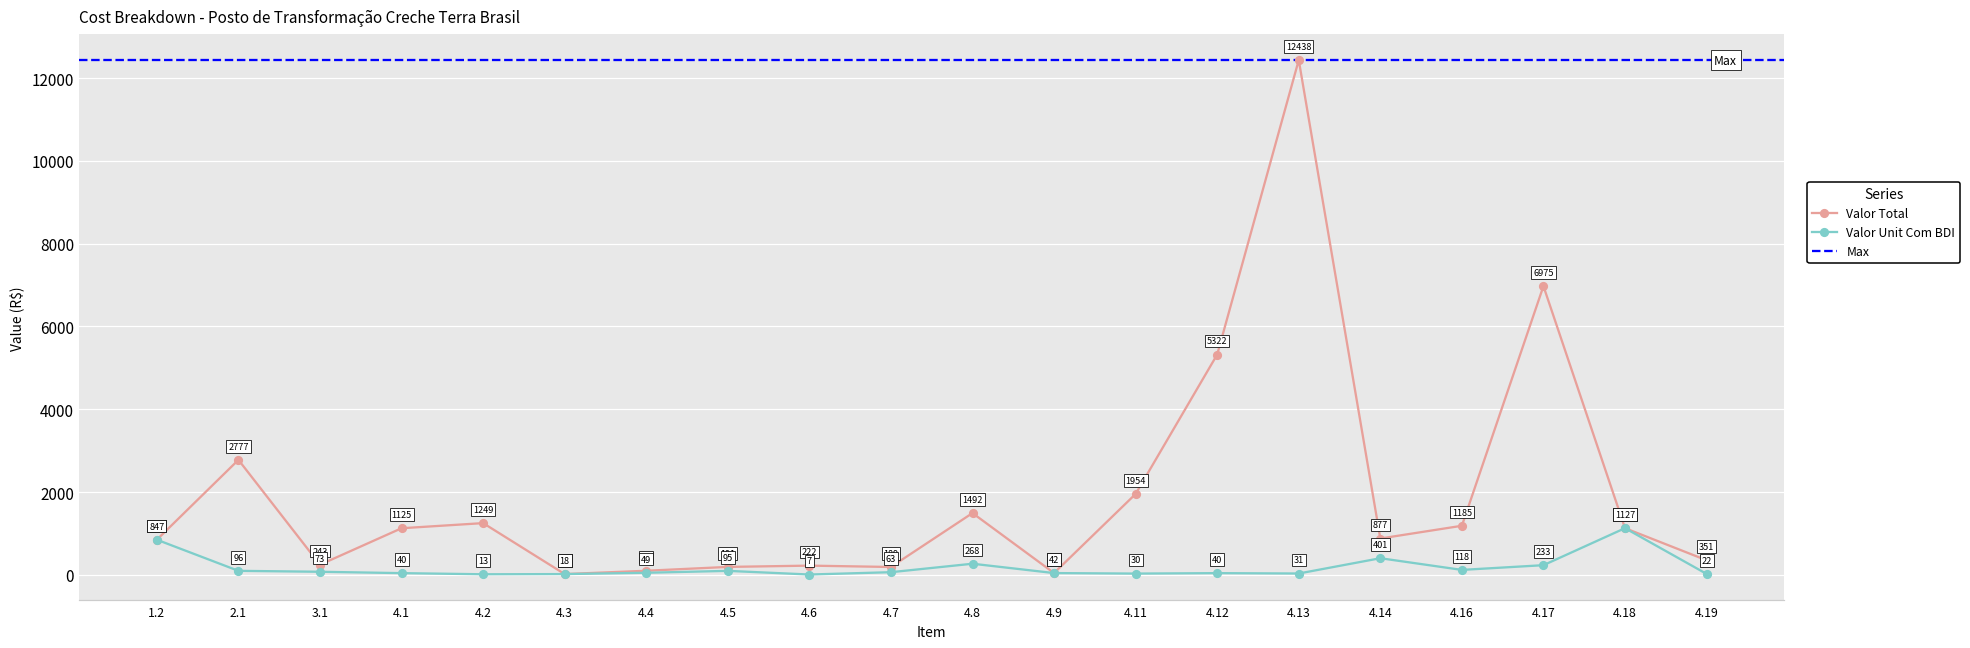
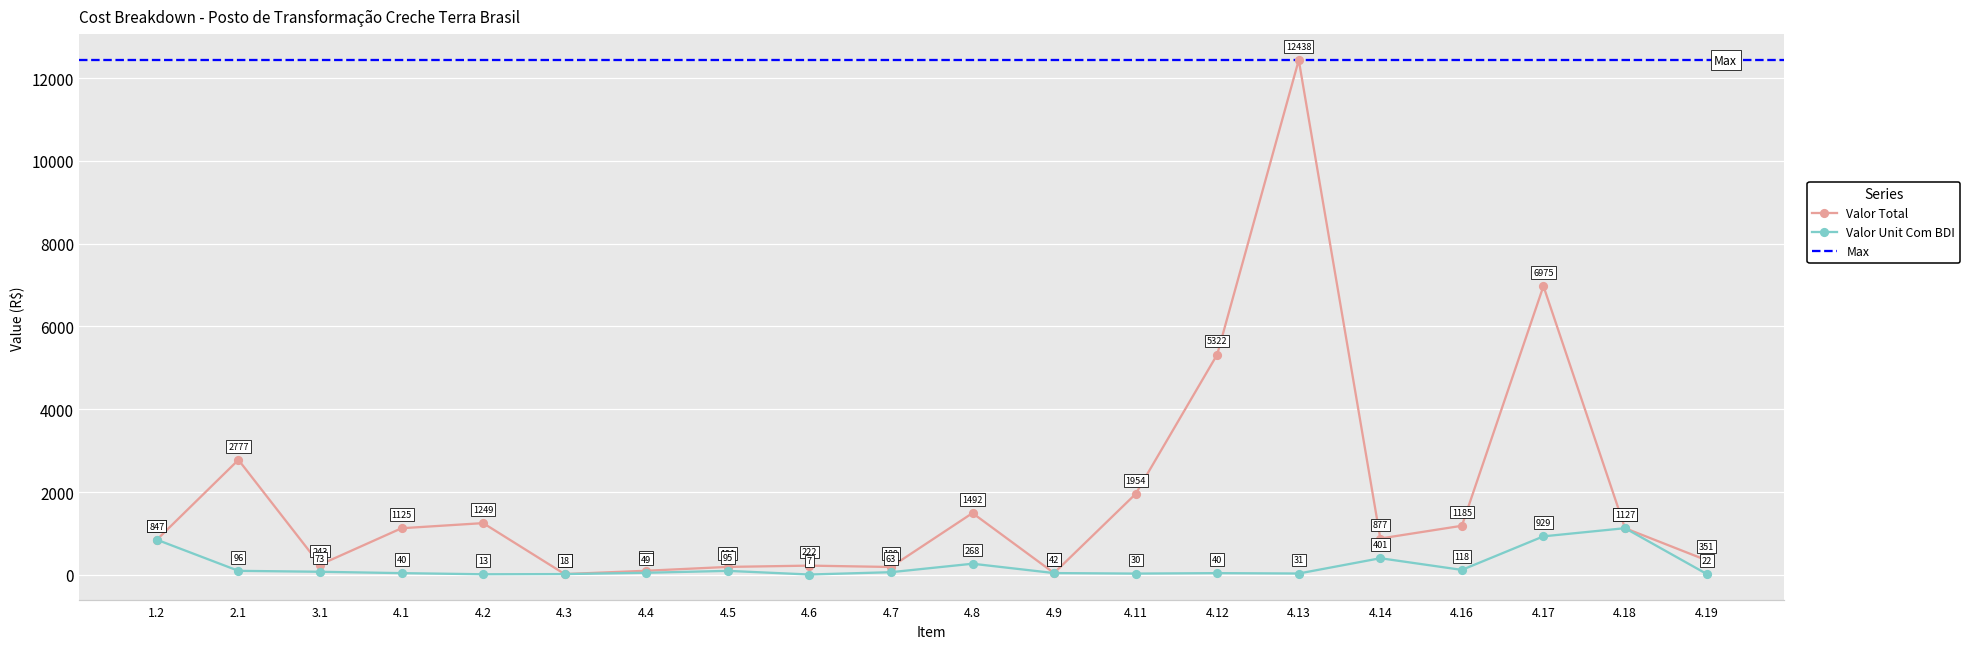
Valor Unit Com BDI, 4.17: 233 -> 929
